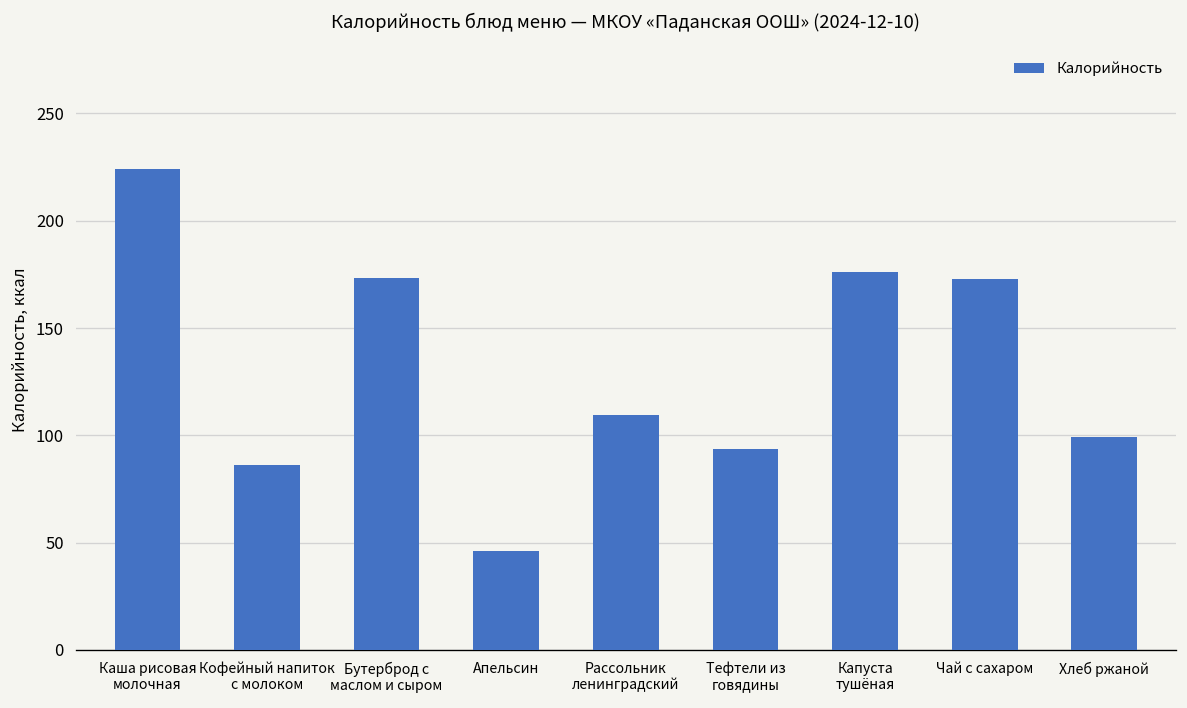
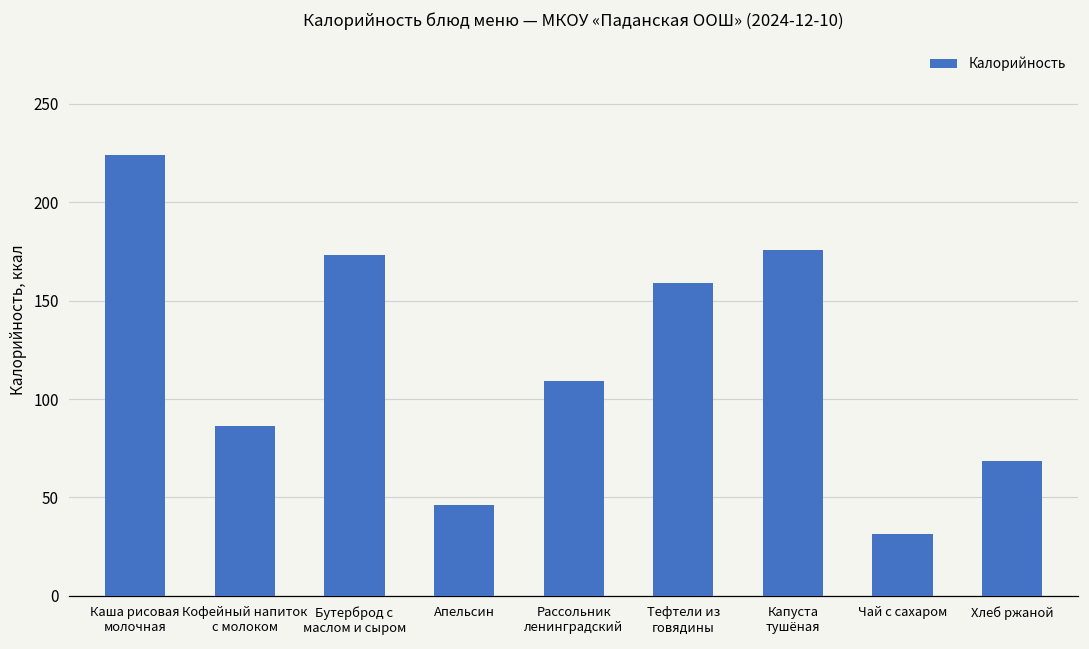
Тефтели из говядины: 93 -> 159
Чай с сахаром: 173 -> 31
Хлеб ржаной: 99 -> 69
